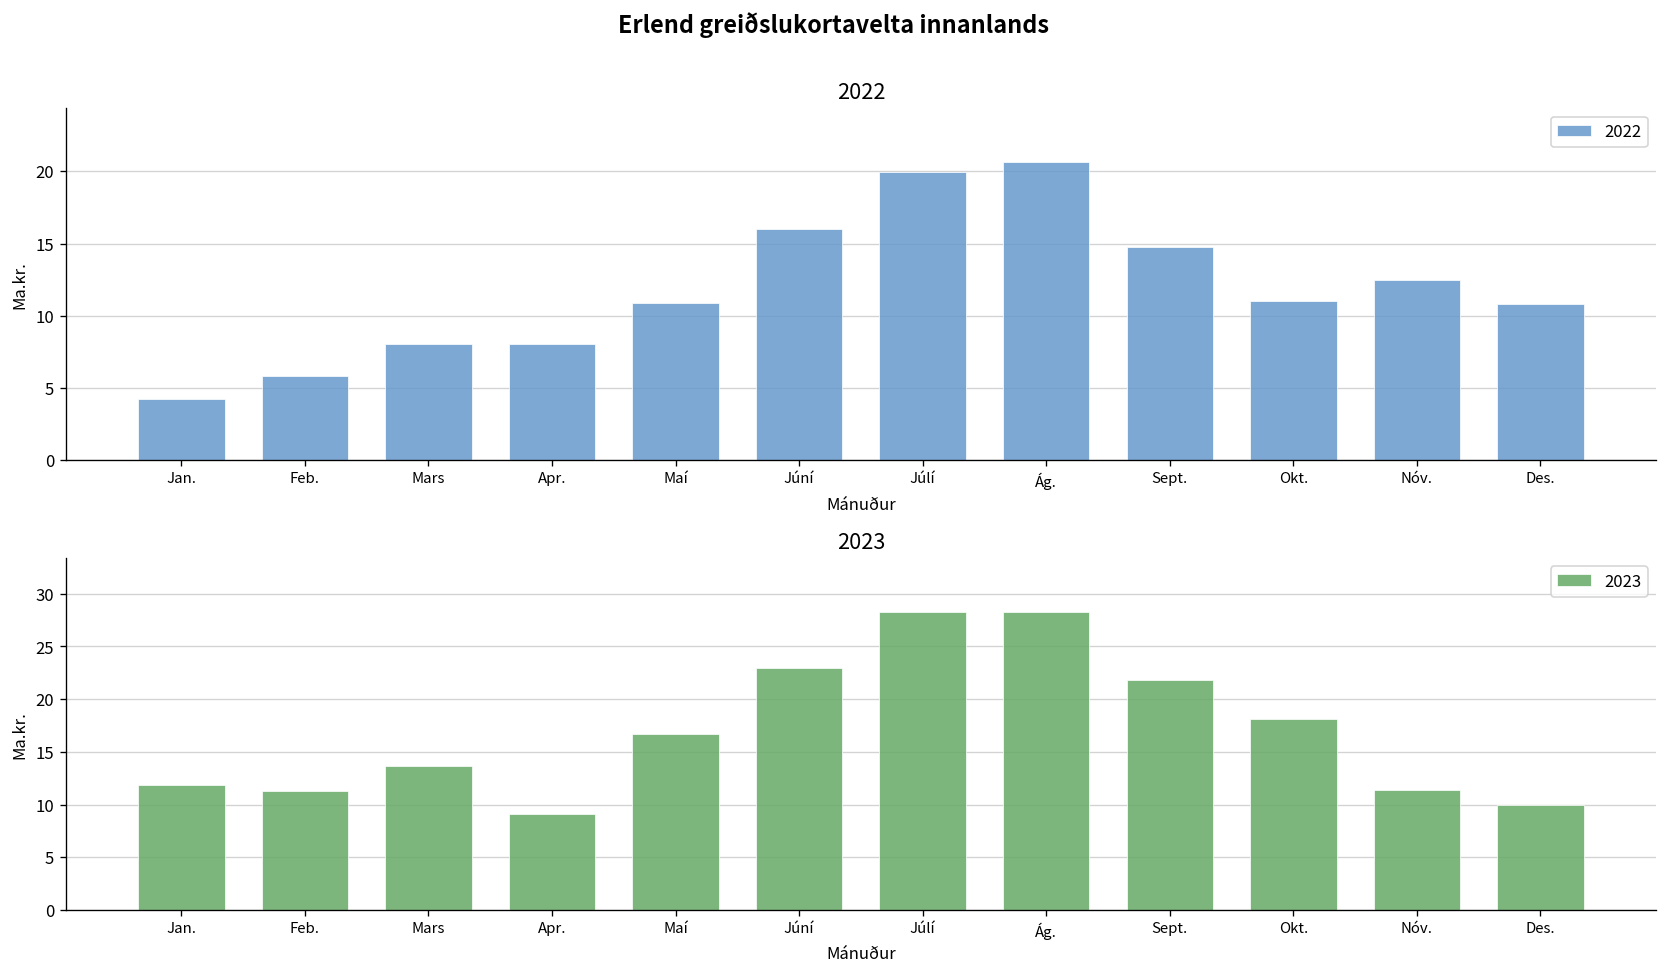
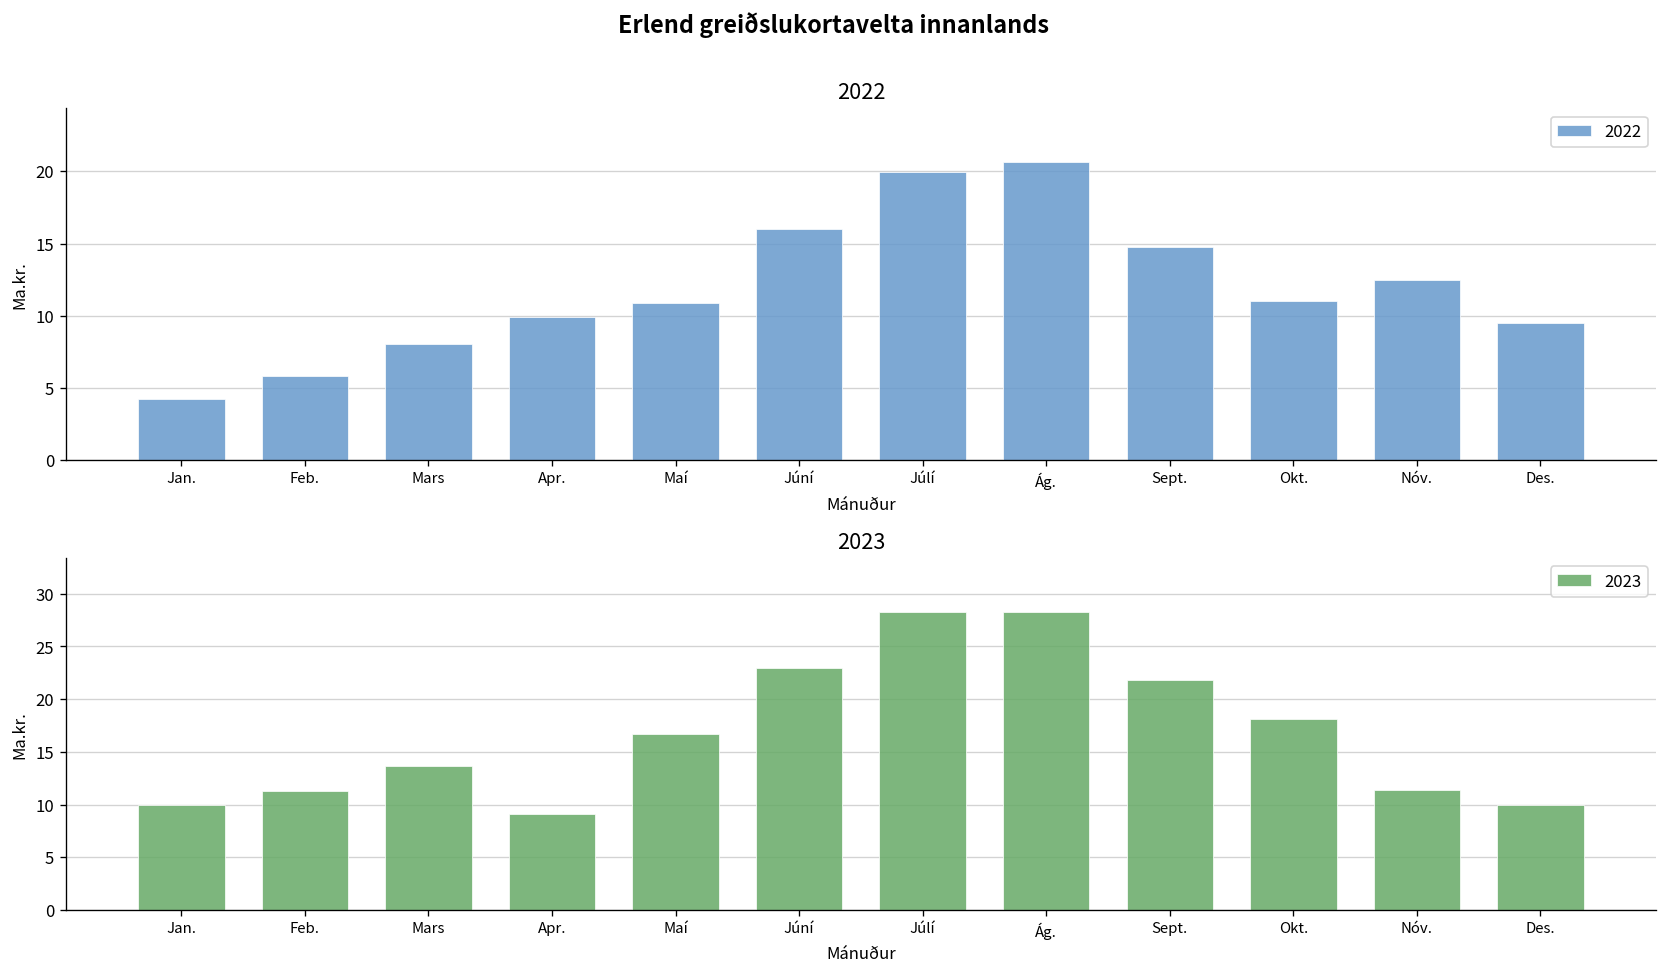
2022, Apr.: 8.1 -> 9.9
2022, Des.: 10.8 -> 9.5
2023, Jan.: 12 -> 10
